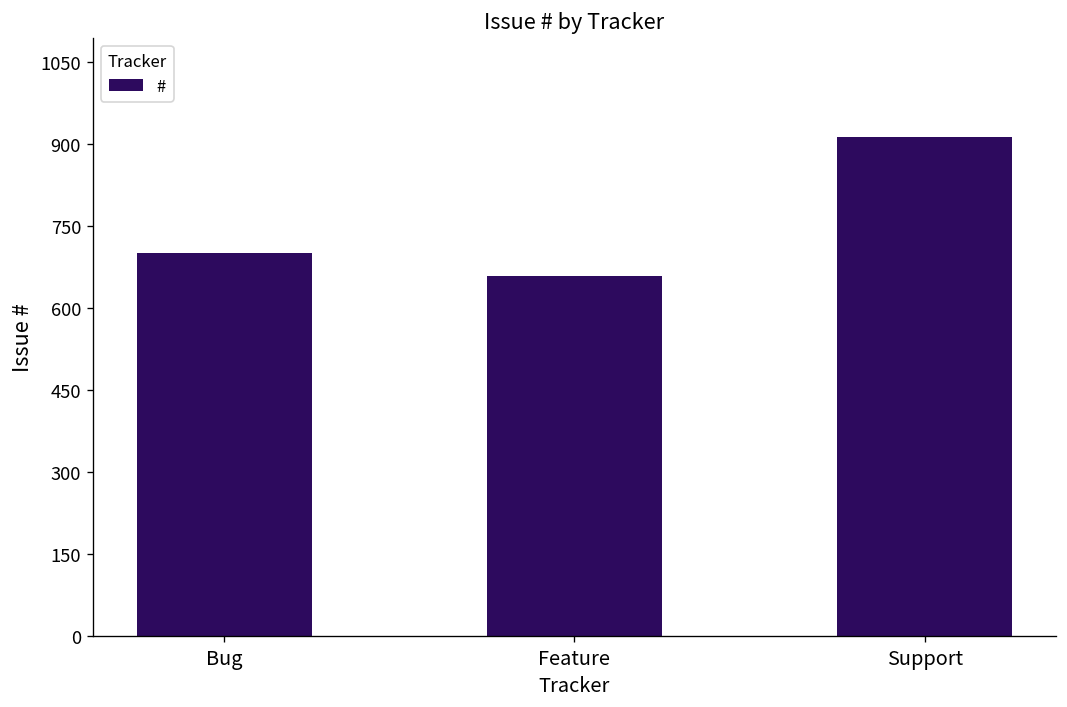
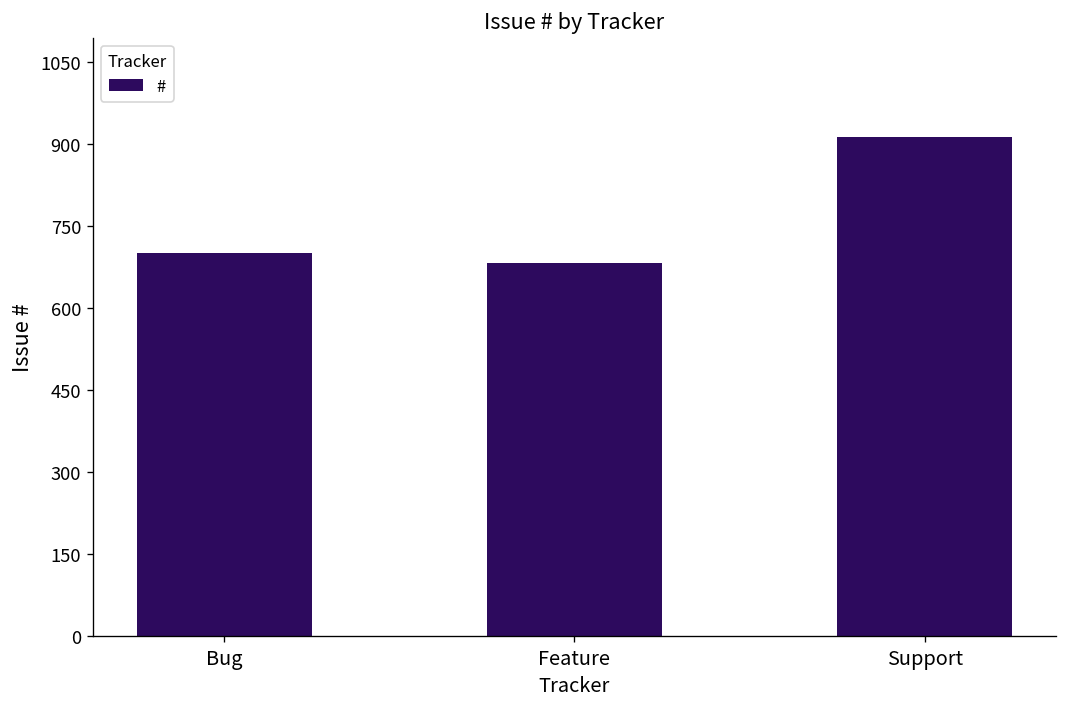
Feature: 660 -> 680
